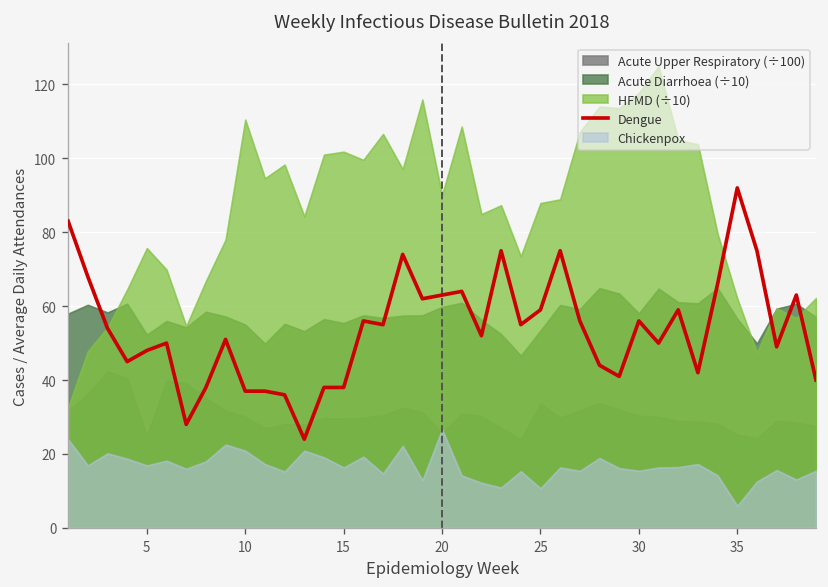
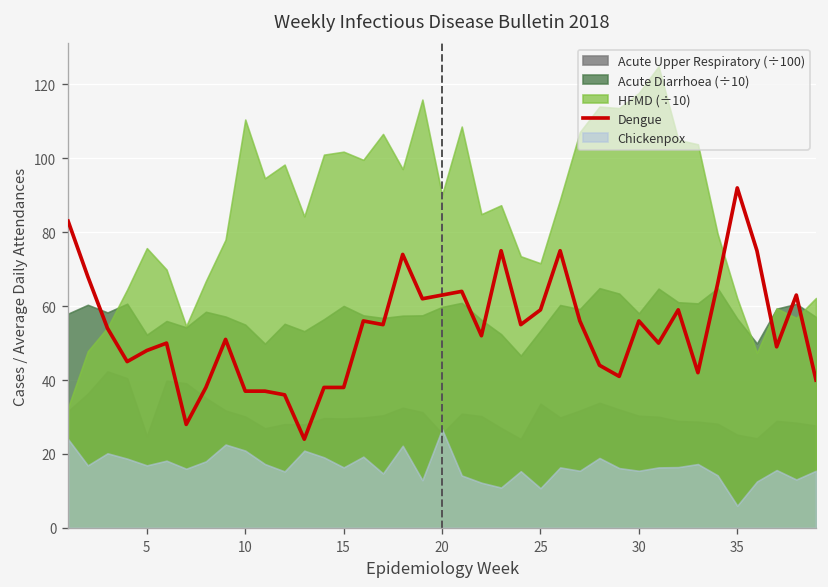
Acute Diarrhoea (÷10), 15: 55 -> 60
HFMD (÷10), 25: 88 -> 72
